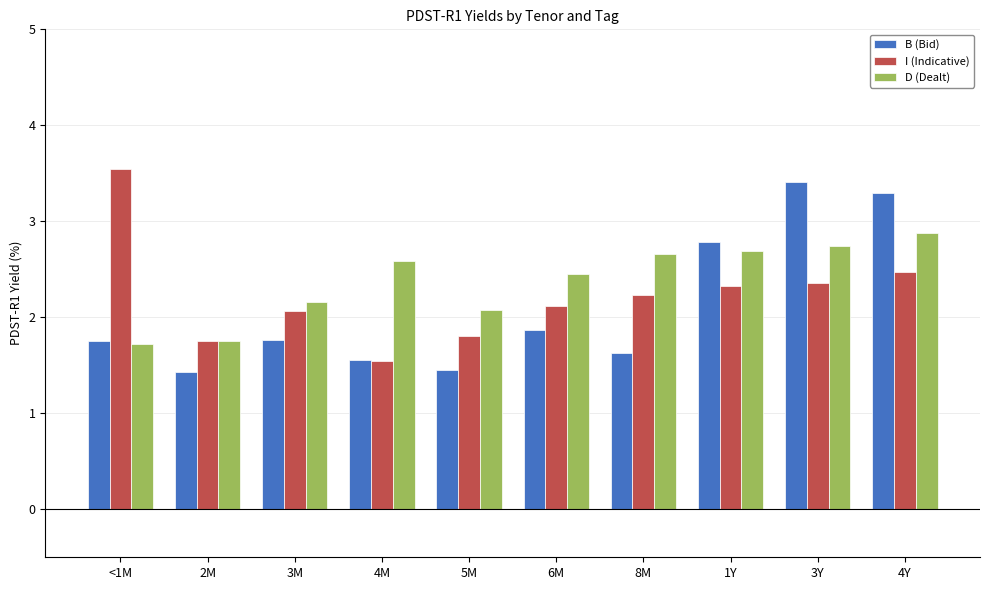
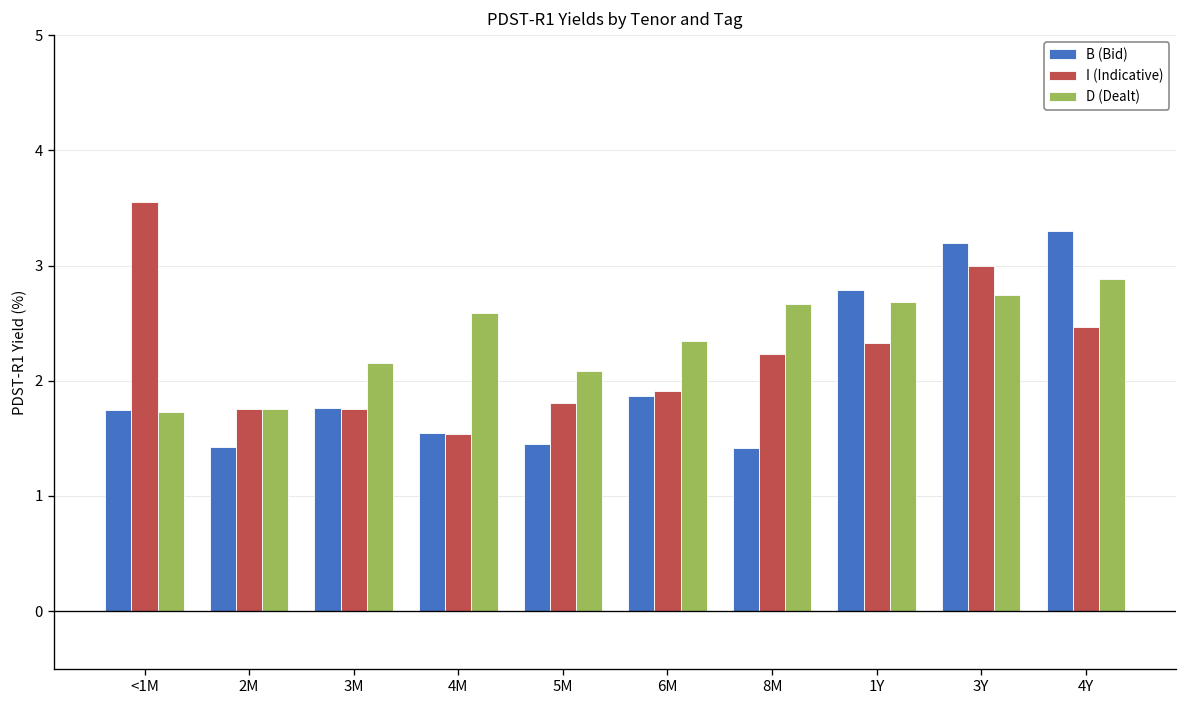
I (Indicative), 3M: 2.1 -> 1.8
I (Indicative), 6M: 2.1 -> 1.9
D (Dealt), 6M: 2.4 -> 2.3
B (Bid), 8M: 1.6 -> 1.4
B (Bid), 3Y: 3.4 -> 3.2
I (Indicative), 3Y: 2.4 -> 3.0
